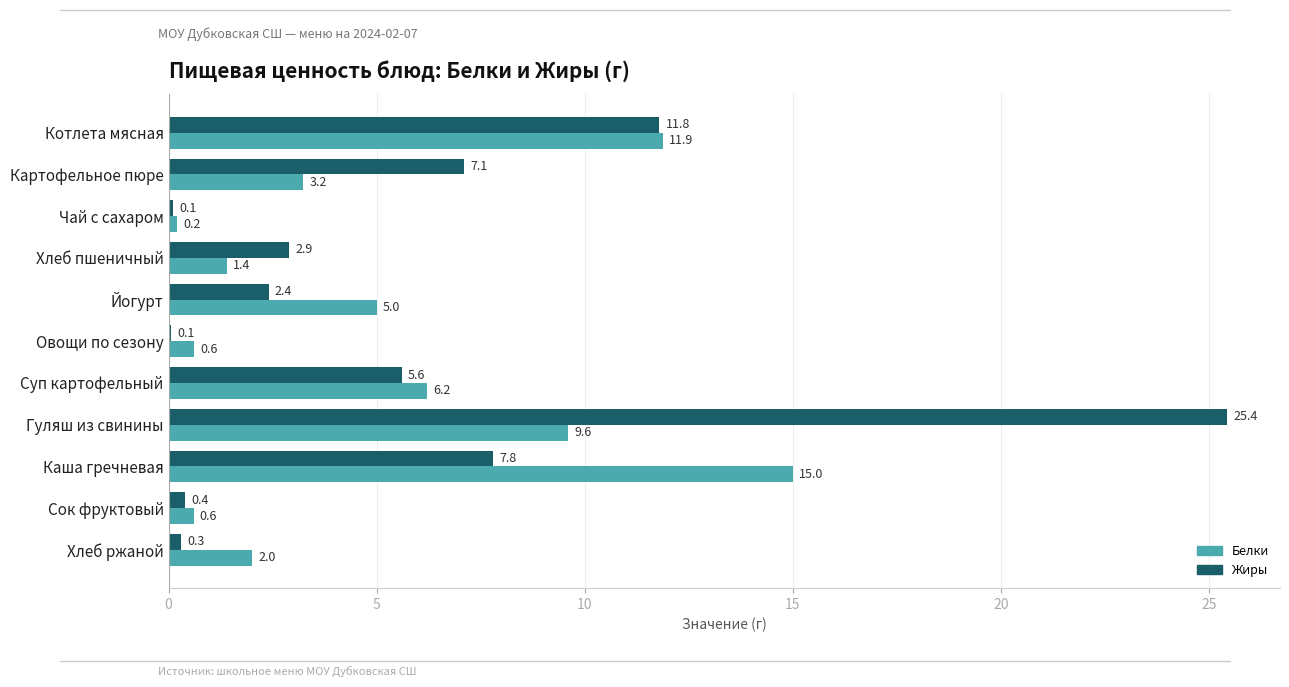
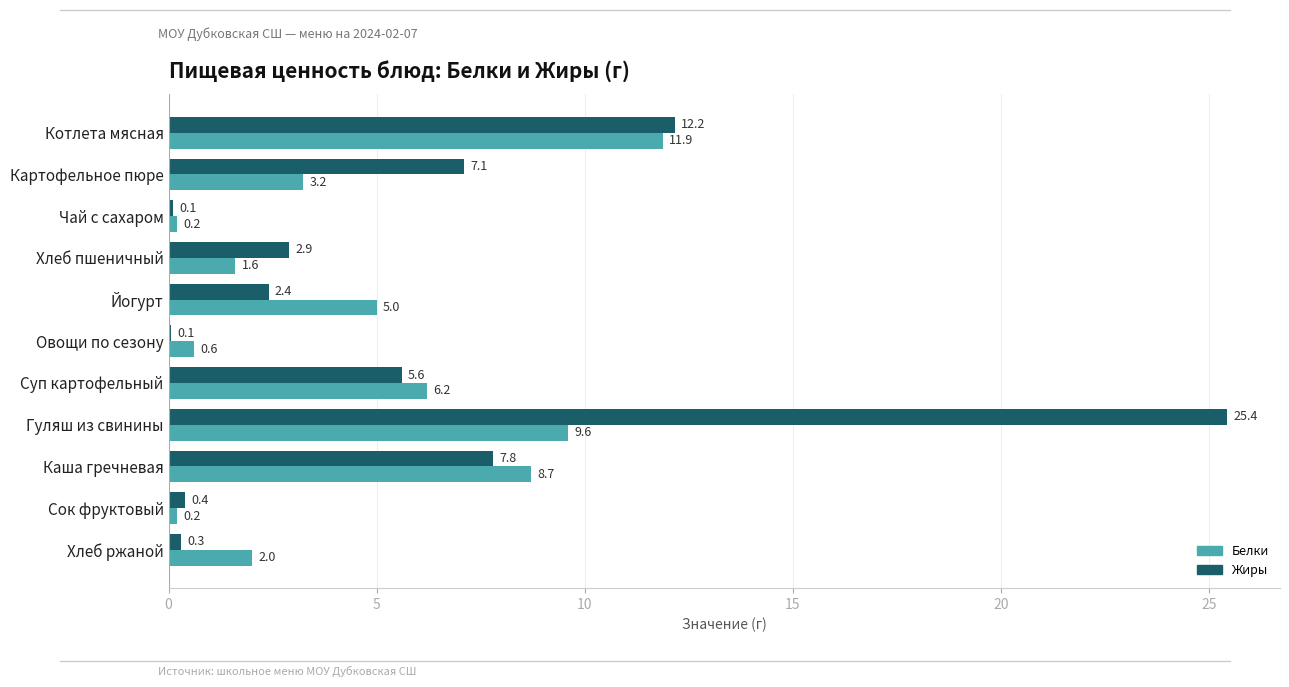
Жиры, Котлета мясная: 11.8 -> 12.2
Белки, Хлеб пшеничный: 1.4 -> 1.6
Белки, Каша гречневая: 15.0 -> 8.7
Белки, Сок фруктовый: 0.6 -> 0.2
